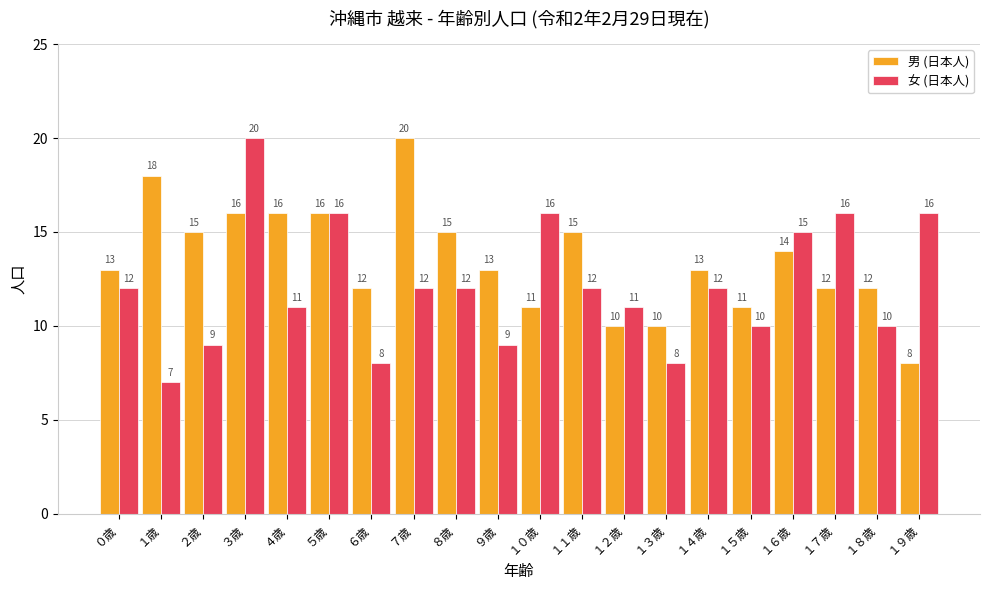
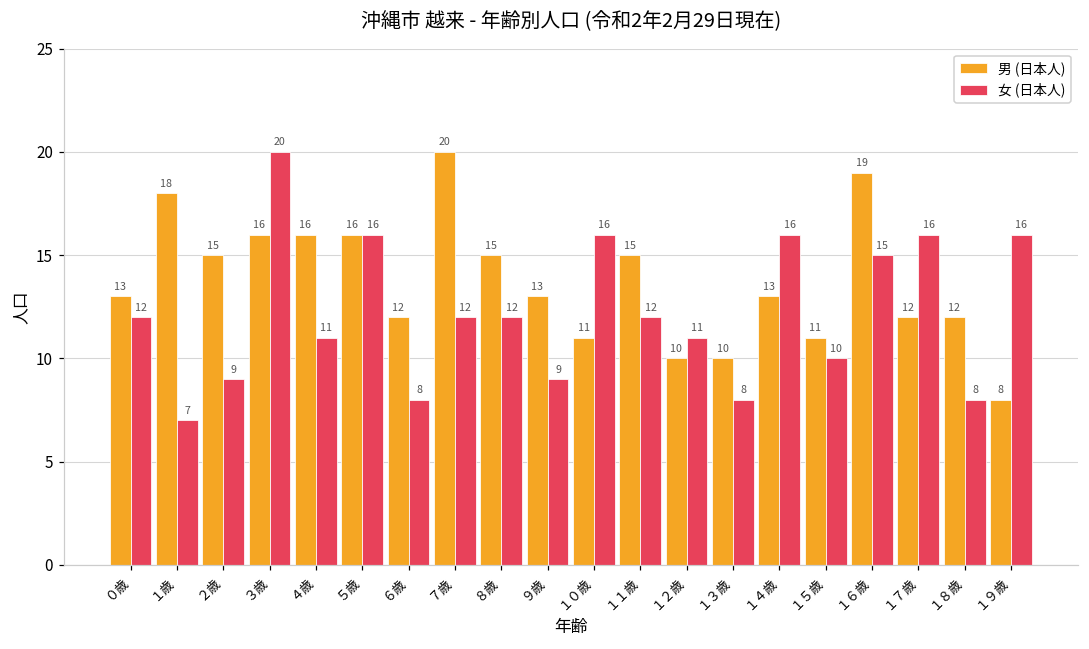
女 (日本人), １４歳: 12 -> 16
男 (日本人), １６歳: 14 -> 19
女 (日本人), １８歳: 10 -> 8
